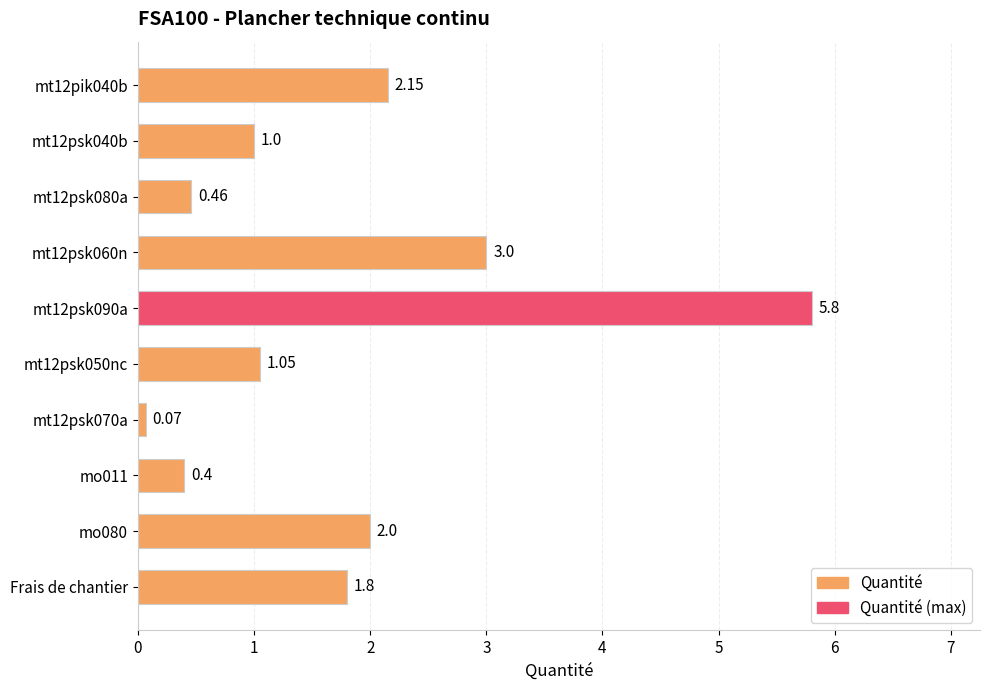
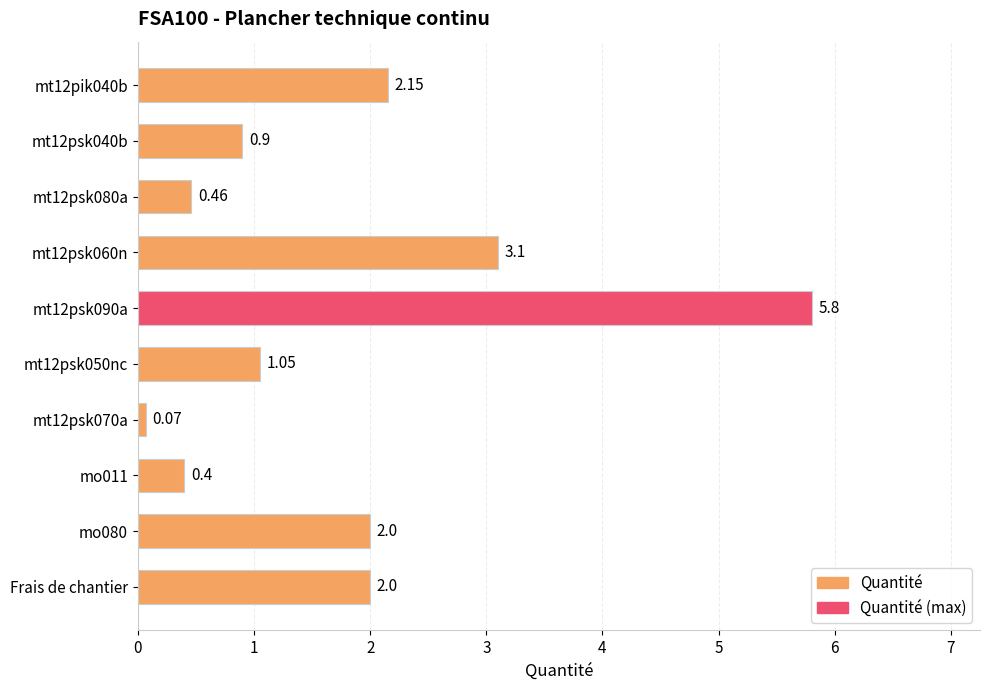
mt12psk040b: 1.0 -> 0.9
mt12psk060n: 3.0 -> 3.1
Frais de chantier: 1.8 -> 2.0
